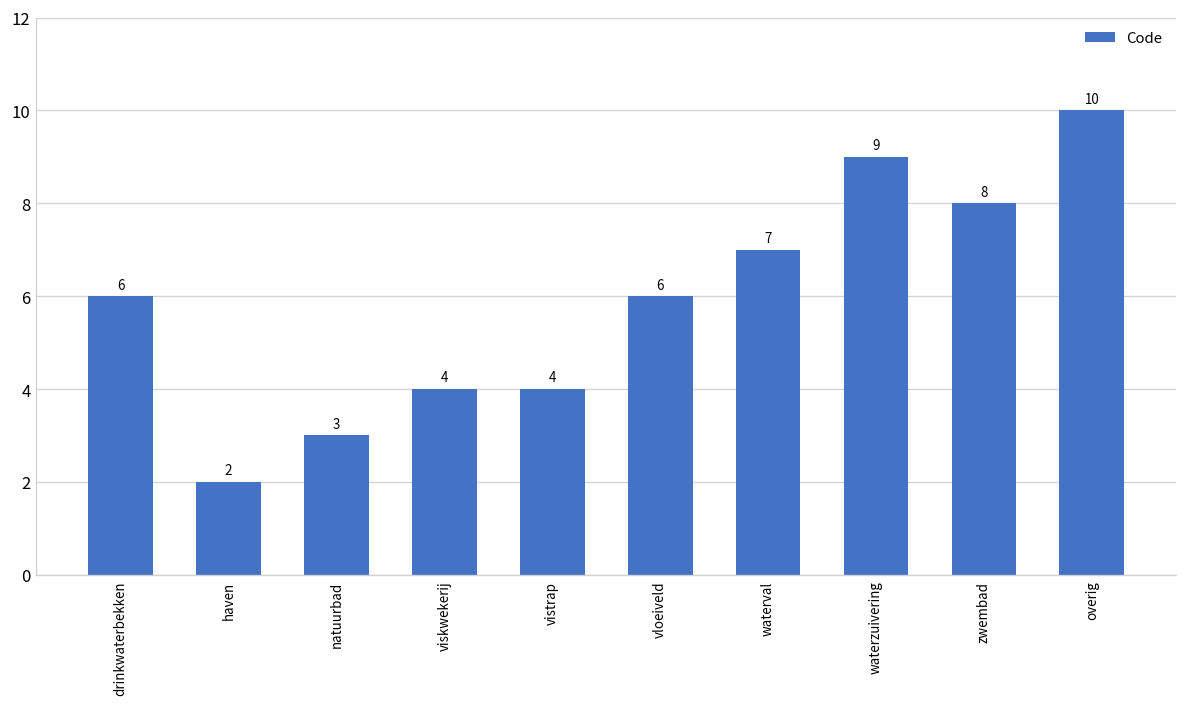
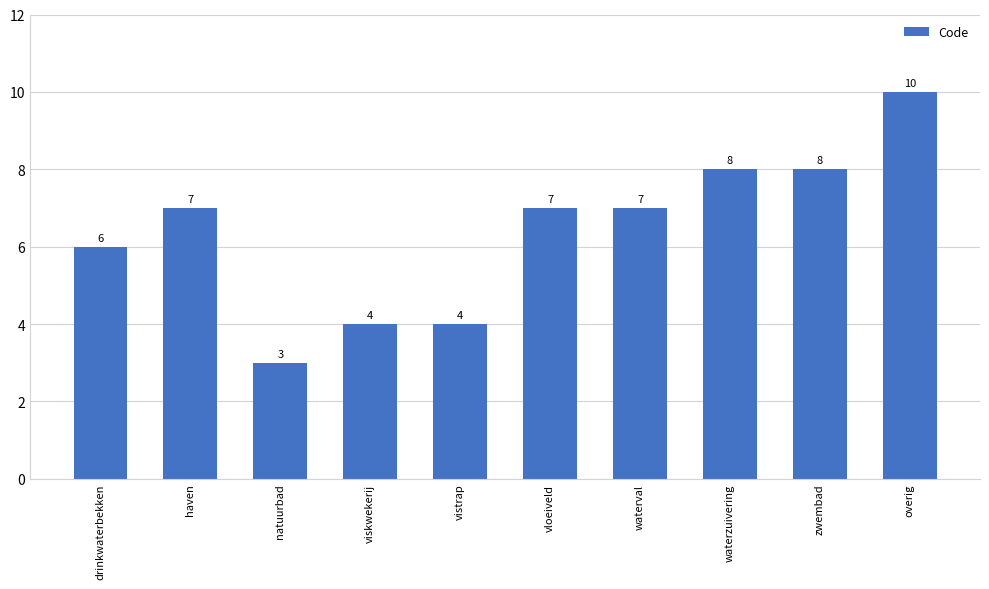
haven: 2 -> 7
vloeiveld: 6 -> 7
waterzuivering: 9 -> 8
